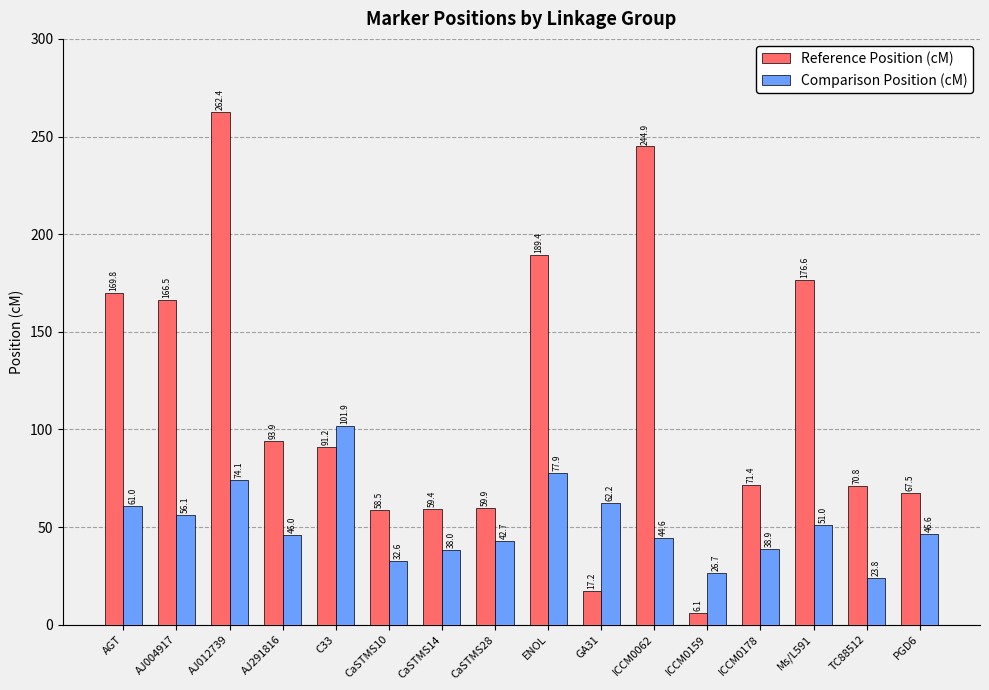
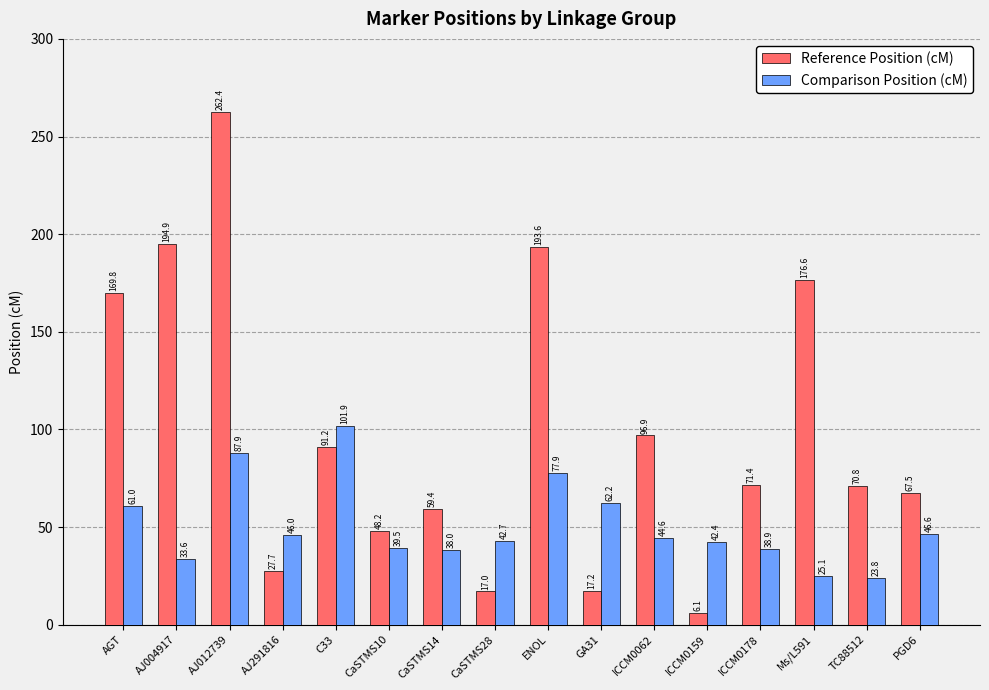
Reference Position (cM), AJ004917: 166.5 -> 194.9
Comparison Position (cM), AJ004917: 56.1 -> 33.6
Comparison Position (cM), AJ012739: 74.1 -> 87.9
Reference Position (cM), AJ291816: 93.9 -> 27.7
Reference Position (cM), CaSTMS10: 58.5 -> 48.2
Comparison Position (cM), CaSTMS10: 32.6 -> 39.5
Reference Position (cM), CaSTMS28: 59.9 -> 17.0
Reference Position (cM), ENOL: 189.4 -> 193.6
Reference Position (cM), ICCM0062: 244.9 -> 96.9
Comparison Position (cM), ICCM0159: 26.7 -> 42.4
Comparison Position (cM), Ms/L591: 51.0 -> 25.1
